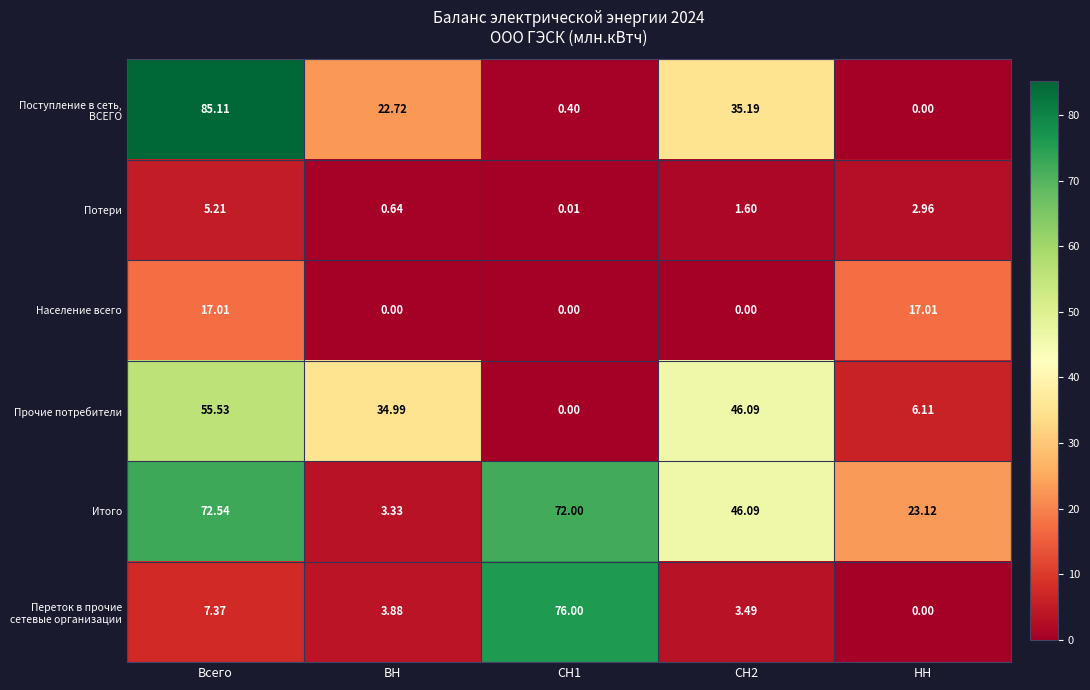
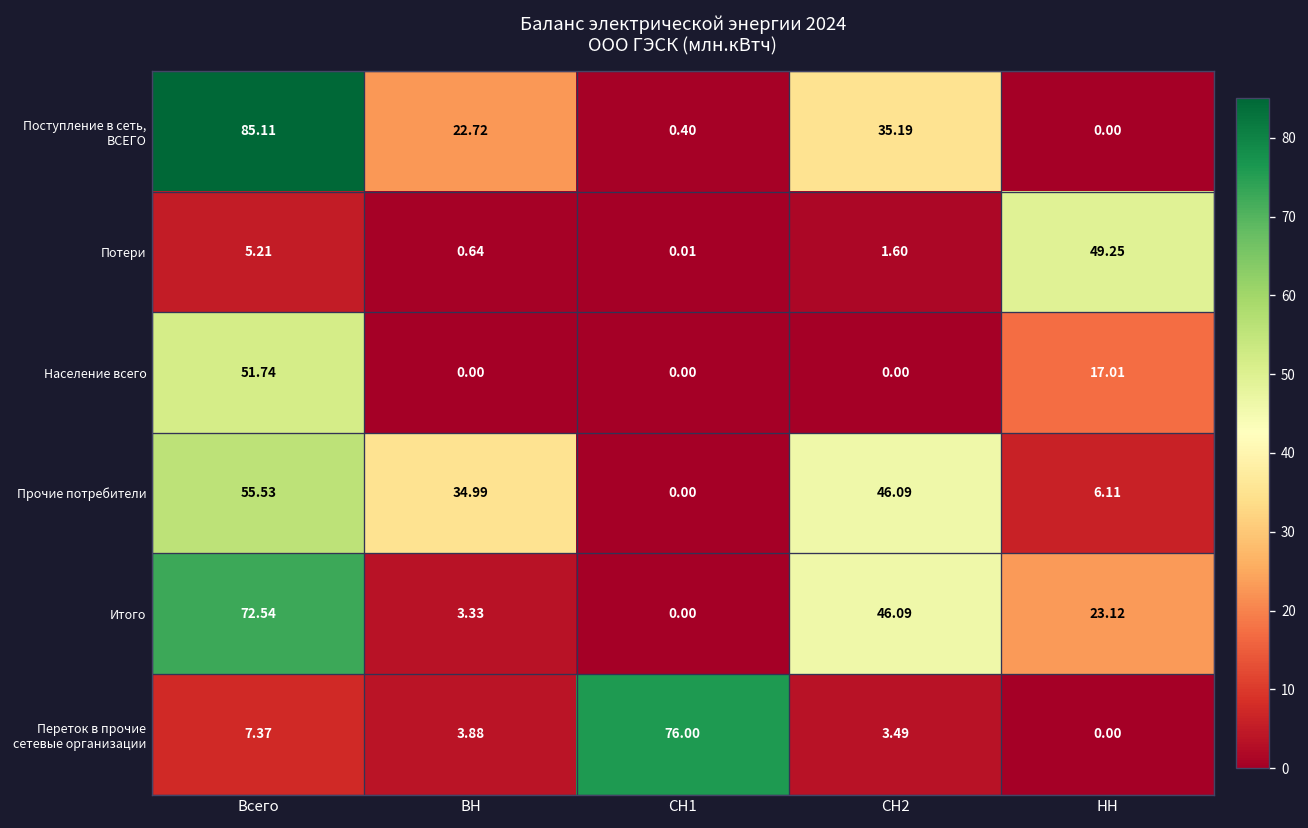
Потери, НН: 2.96 -> 49.25
Население всего, Всего: 17.01 -> 51.74
Итого, СН1: 72.00 -> 0.00
